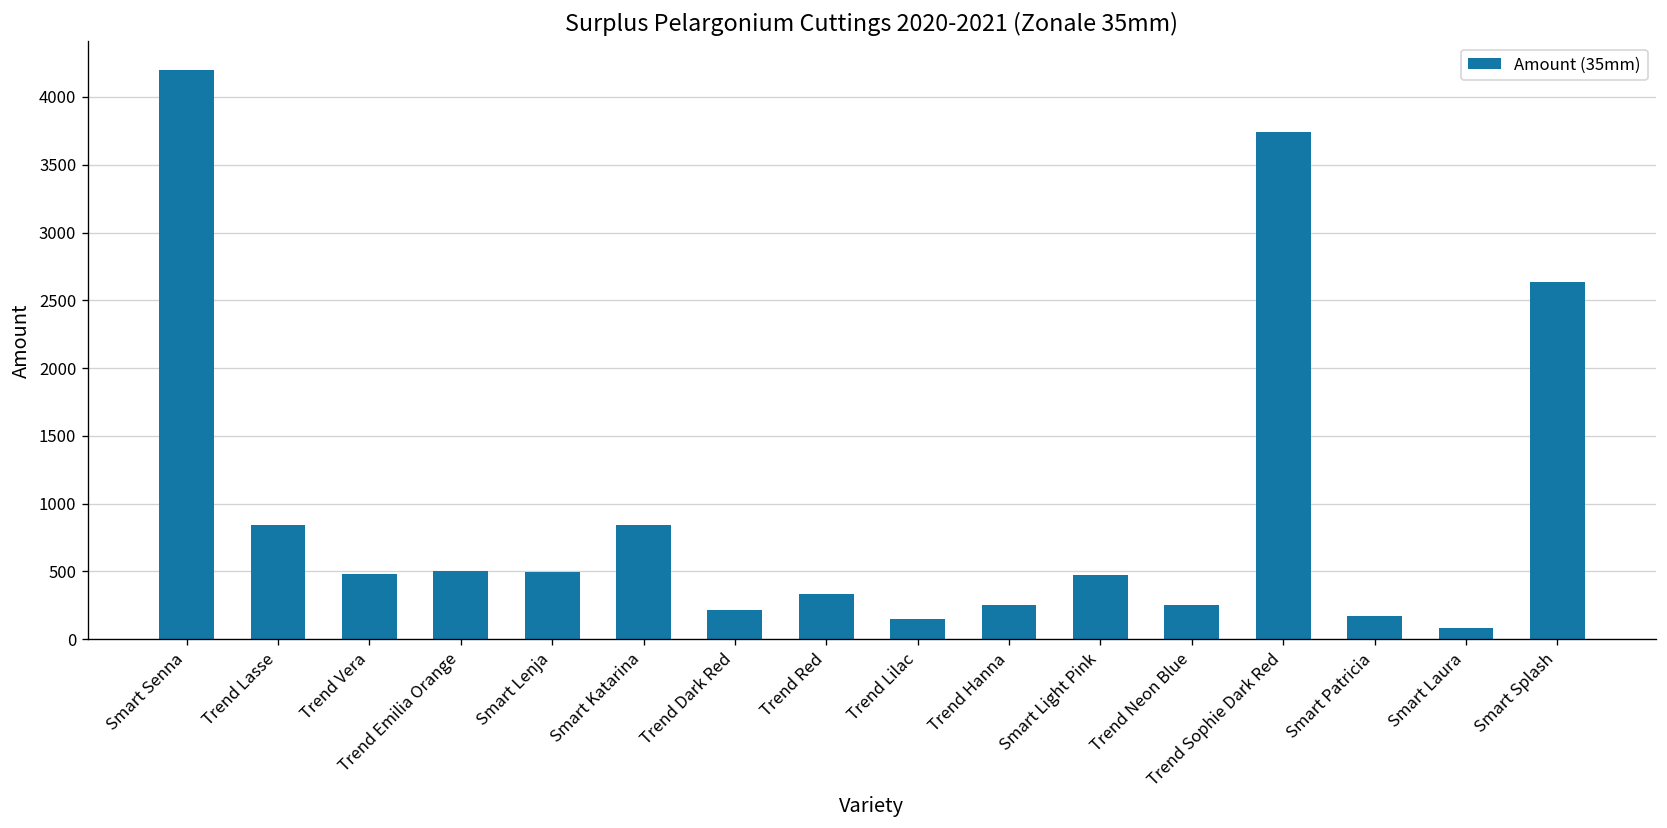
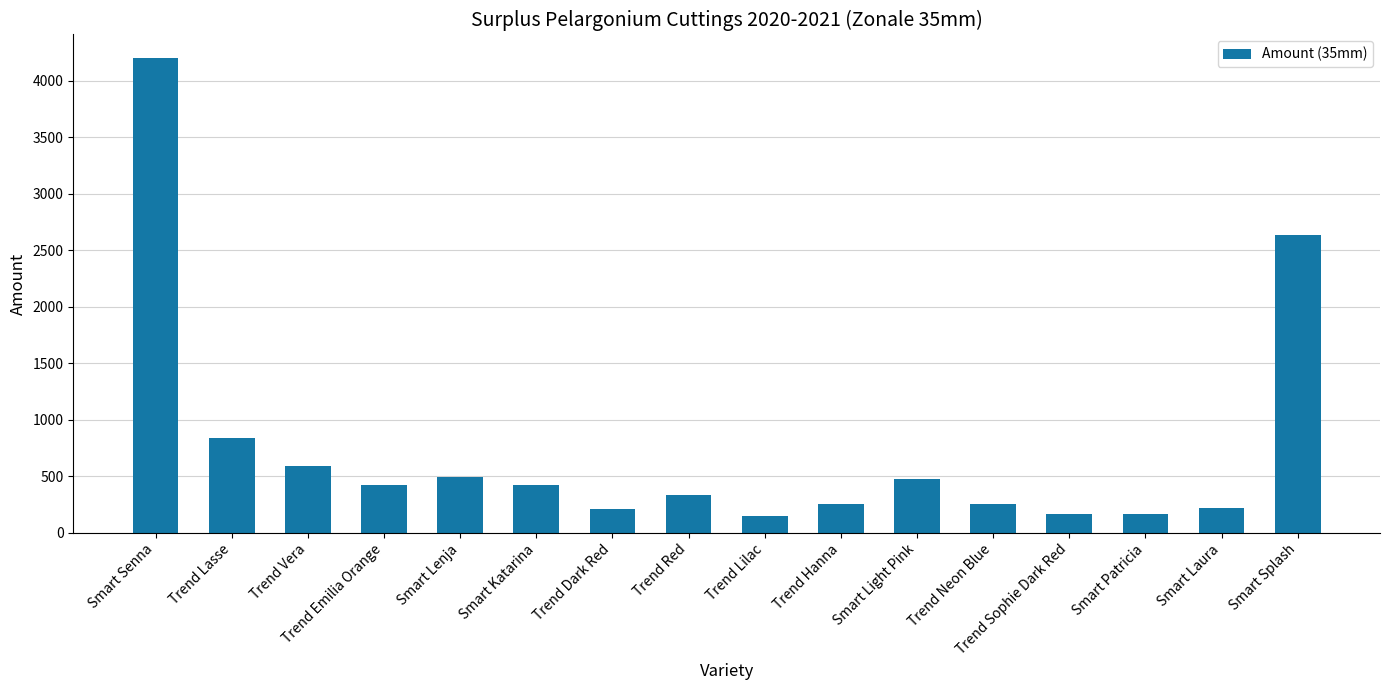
Trend Vera: 480 -> 590
Trend Emilia Orange: 500 -> 420
Smart Katarina: 840 -> 420
Trend Sophie Dark Red: 3750 -> 170
Smart Laura: 80 -> 220
